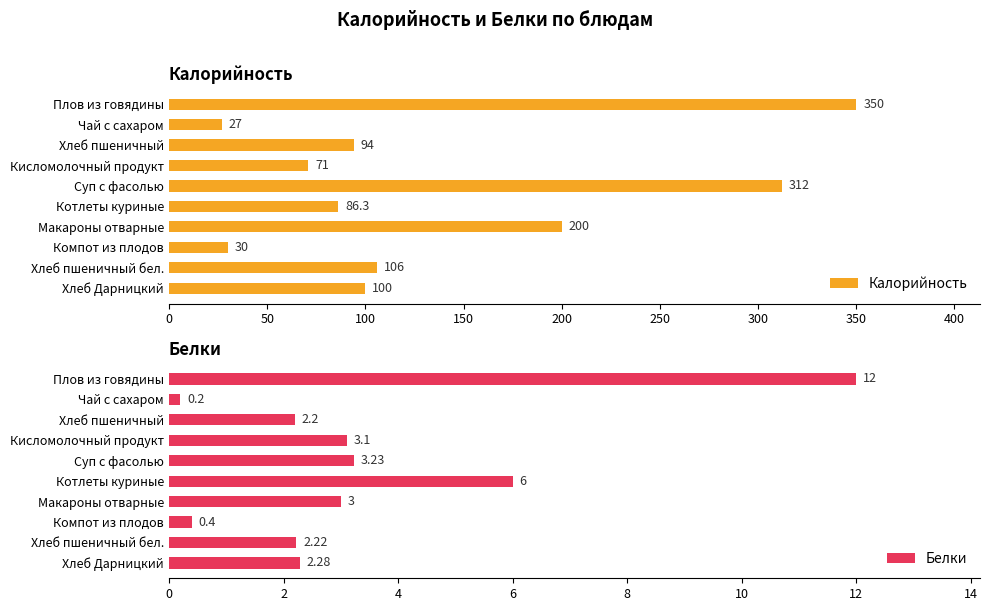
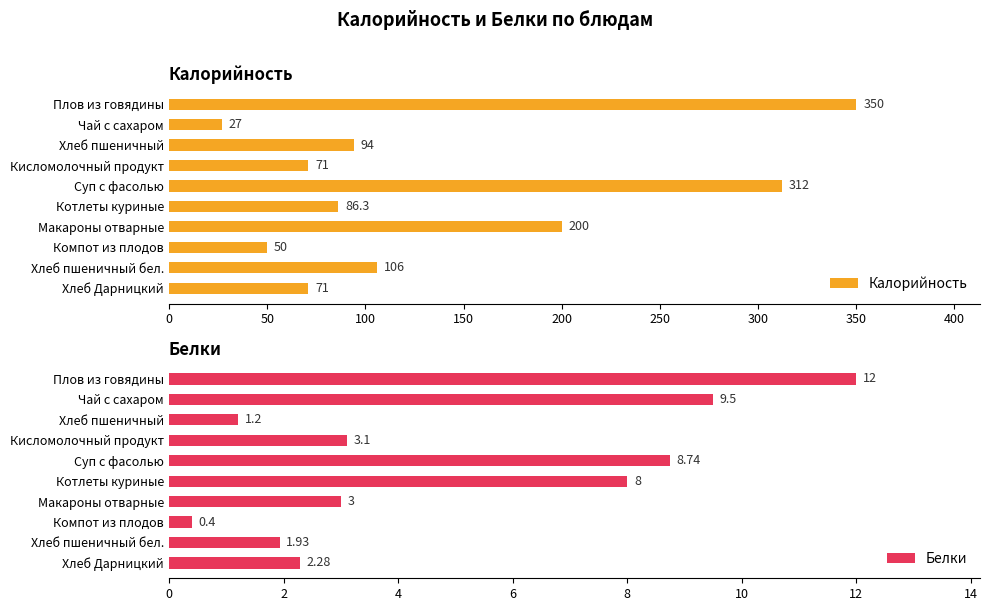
Калорийность, Компот из плодов: 30 -> 50
Калорийность, Хлеб Дарницкий: 100 -> 71
Белки, Чай с сахаром: 0.2 -> 9.5
Белки, Хлеб пшеничный: 2.2 -> 1.2
Белки, Суп с фасолью: 3.23 -> 8.74
Белки, Котлеты куриные: 6 -> 8
Белки, Хлеб пшеничный бел.: 2.22 -> 1.93
